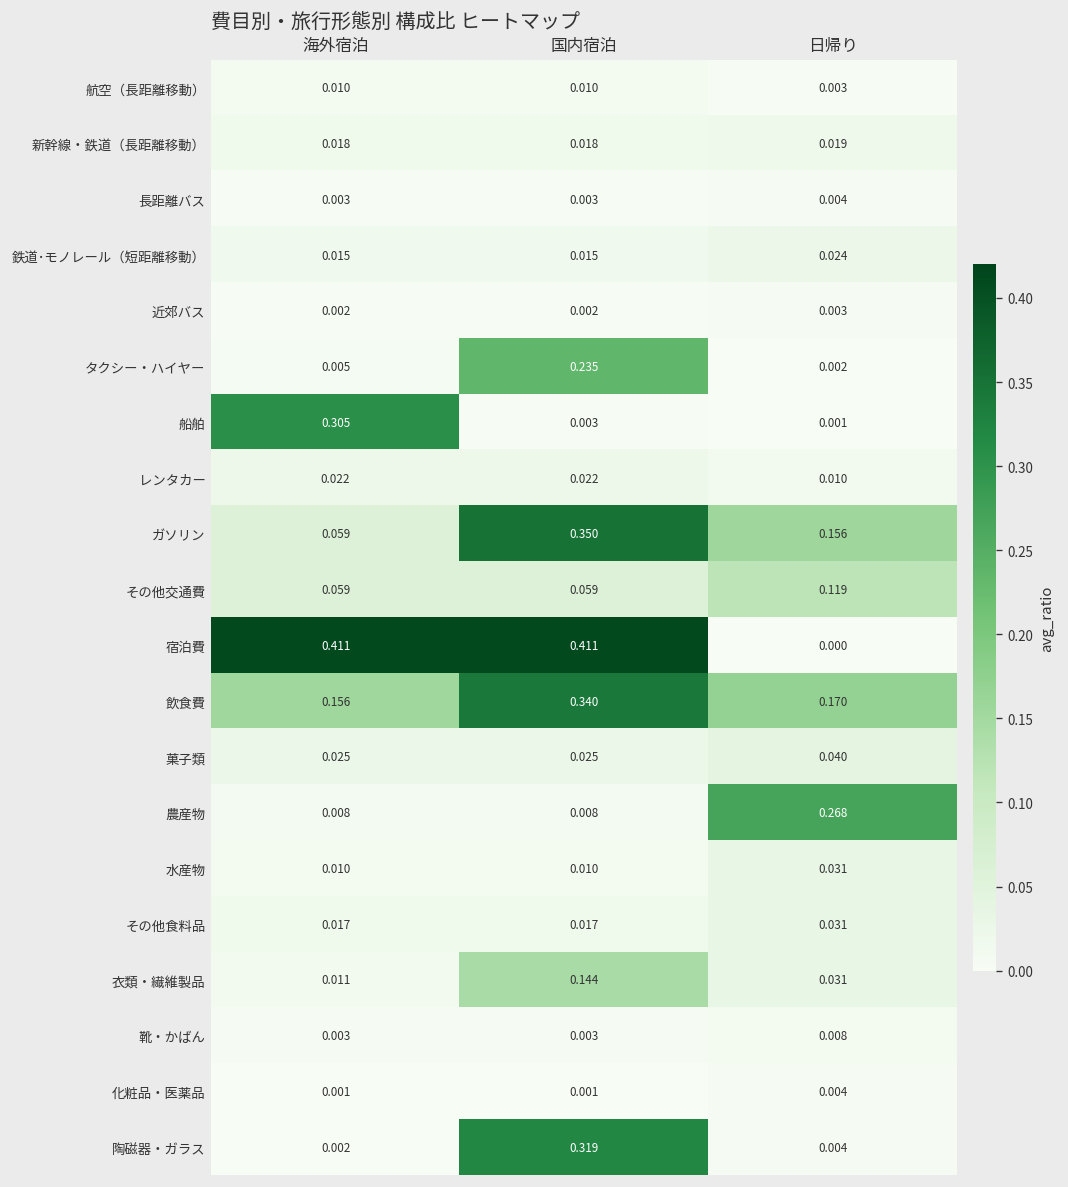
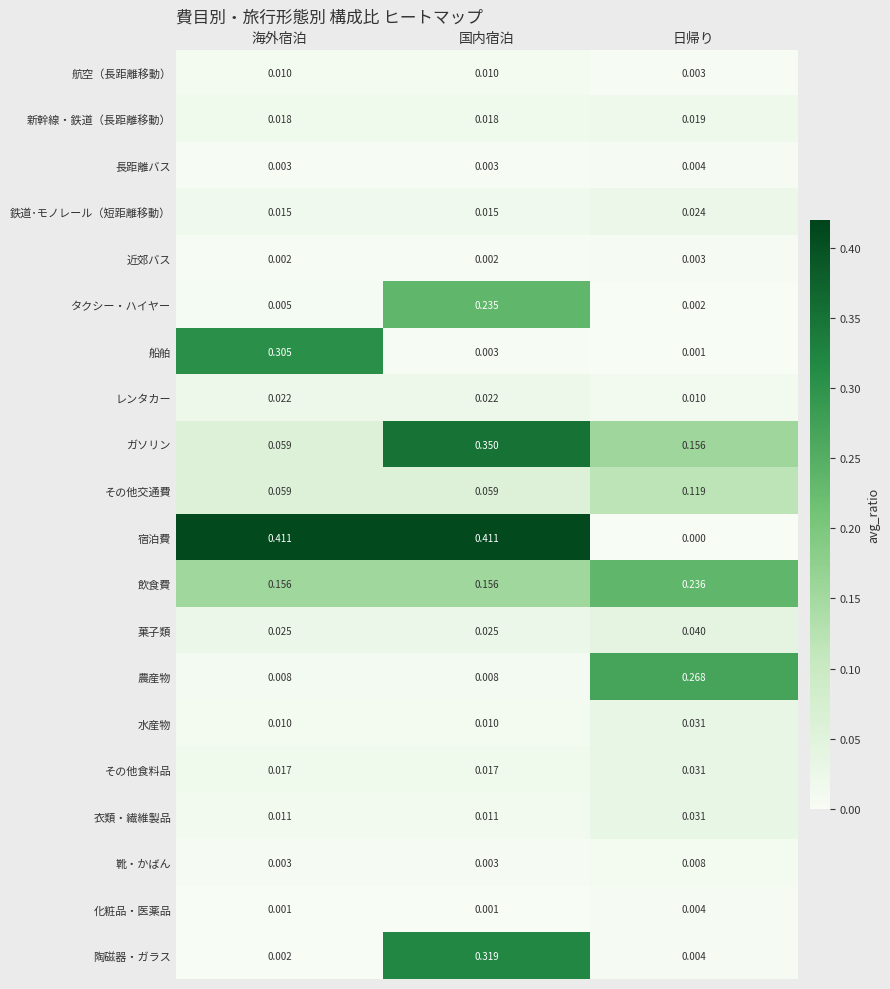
飲食費, 国内宿泊: 0.340 -> 0.156
飲食費, 日帰り: 0.170 -> 0.236
衣類・繊維製品, 国内宿泊: 0.144 -> 0.011
